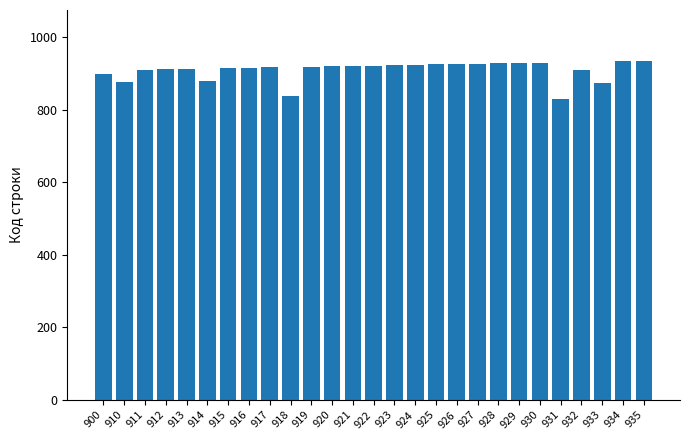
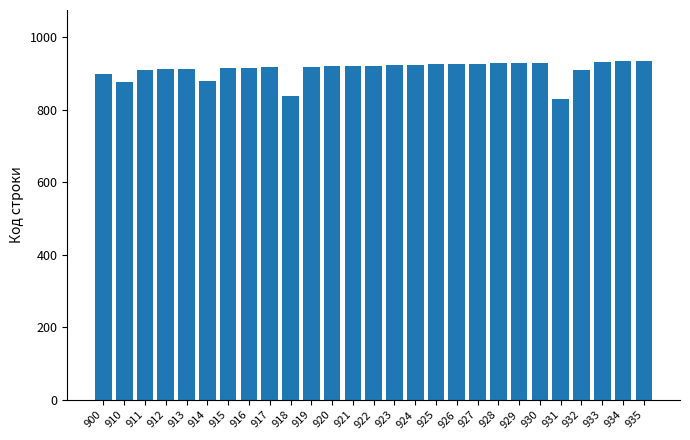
933: 870 -> 930
